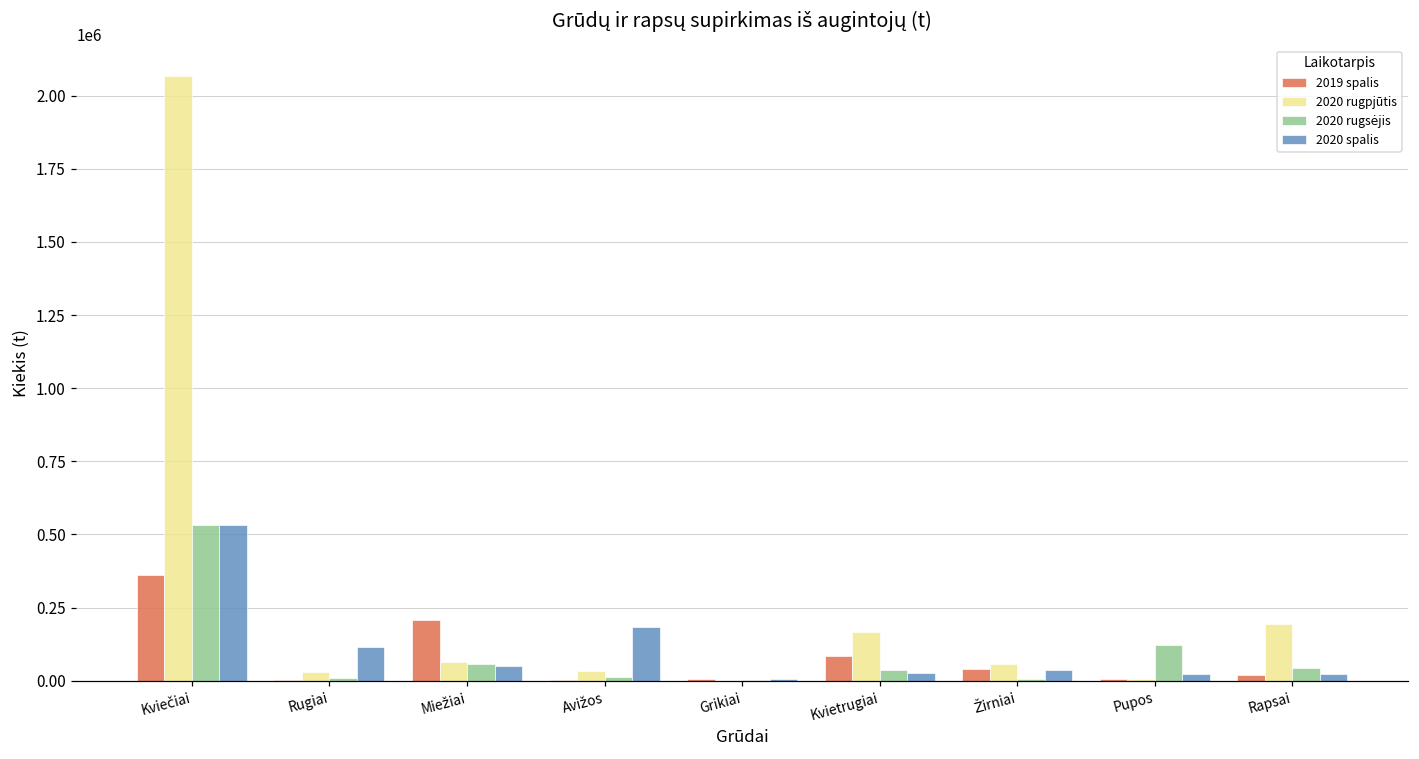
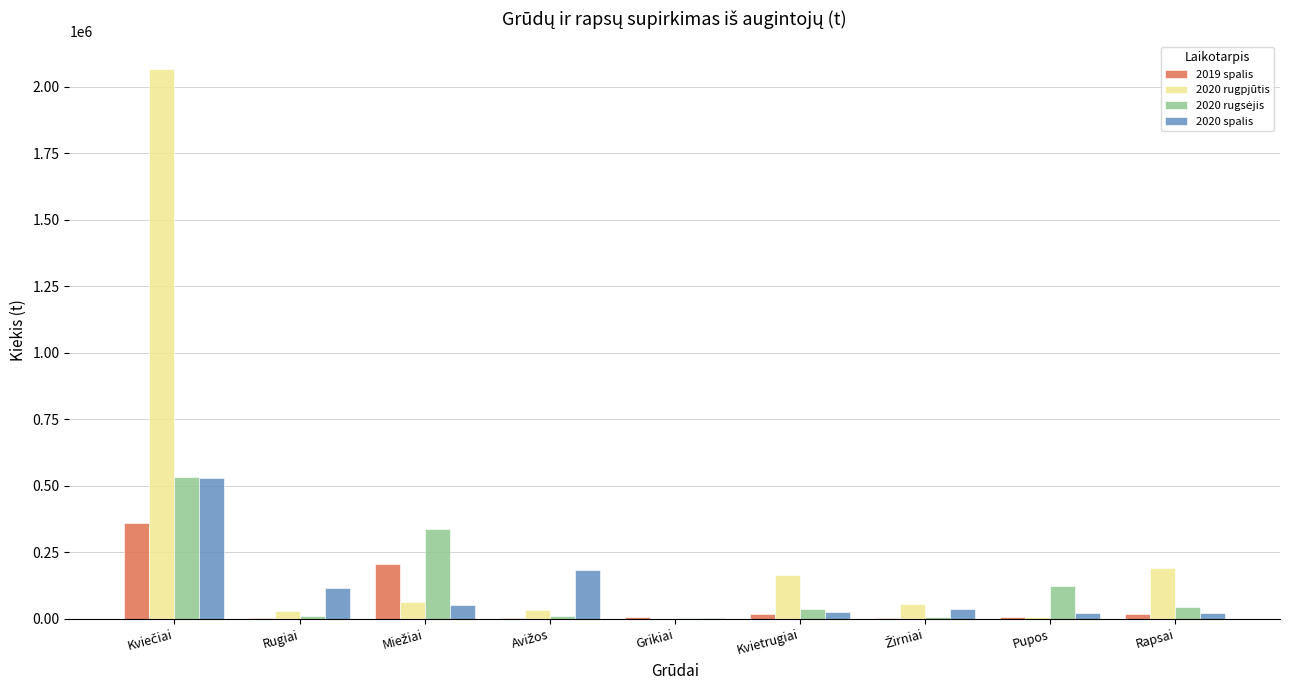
2020 rugsėjis, Miežiai: 60000 -> 340000
2019 spalis, Kvietrugiai: 80000 -> 20000
2019 spalis, Žirniai: 40000 -> 0
